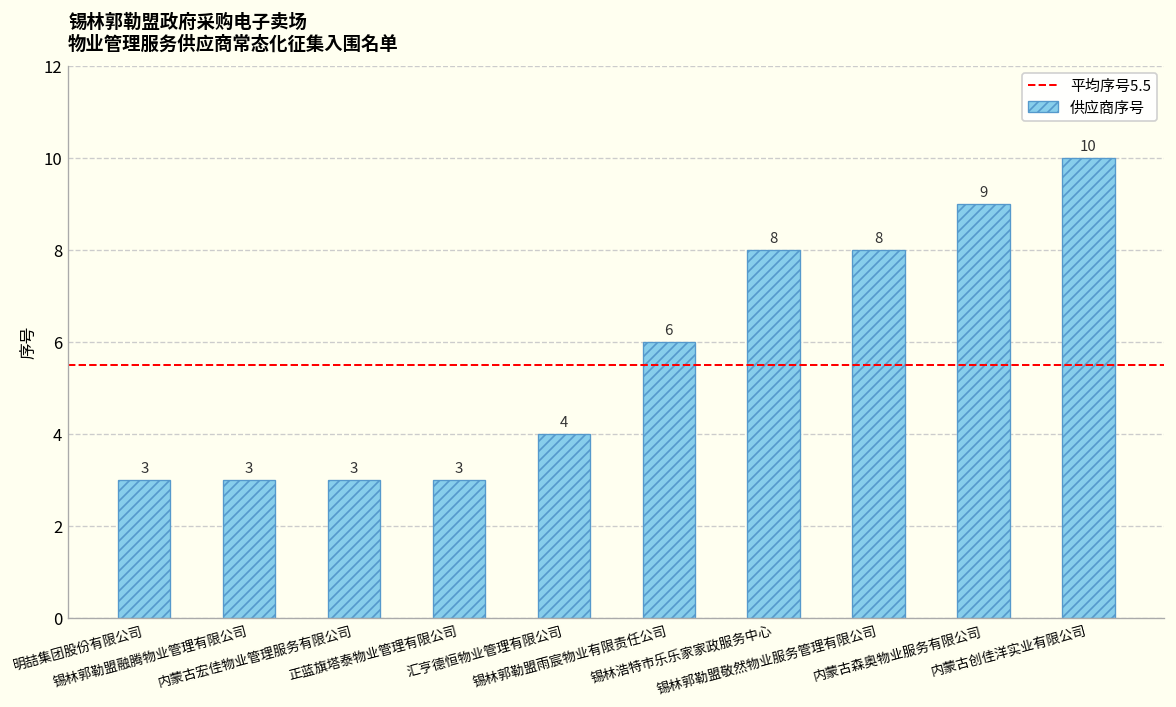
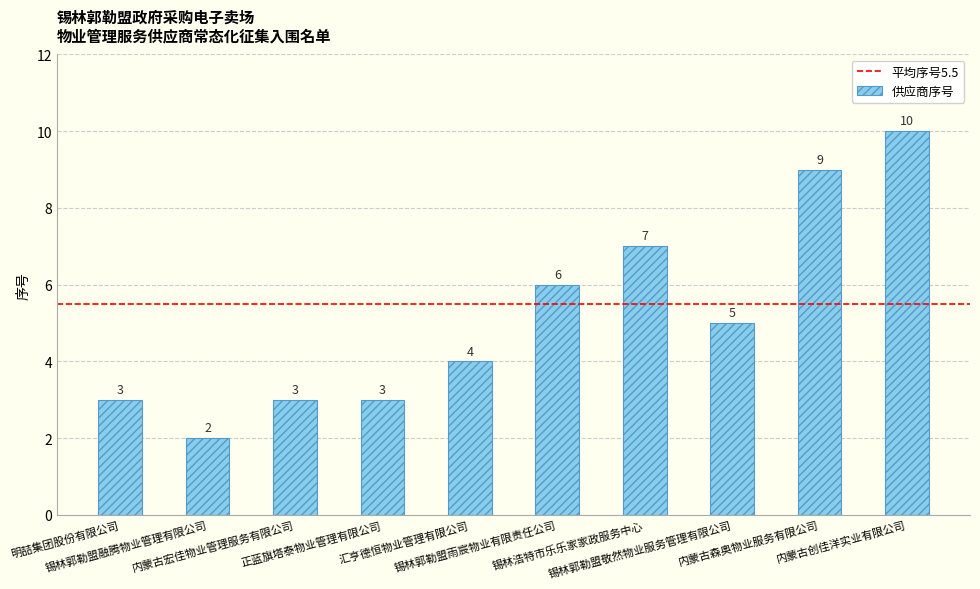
锡林郭勒盟融腾物业管理有限公司: 3 -> 2
锡林浩特市乐乐家家政服务中心: 8 -> 7
锡林郭勒盟敬然物业服务管理有限公司: 8 -> 5
